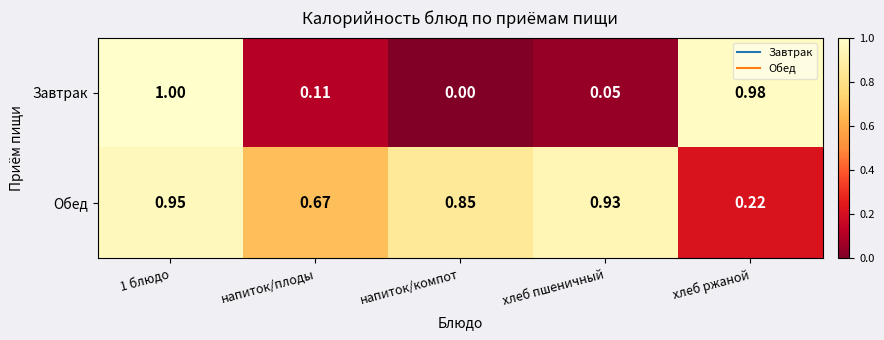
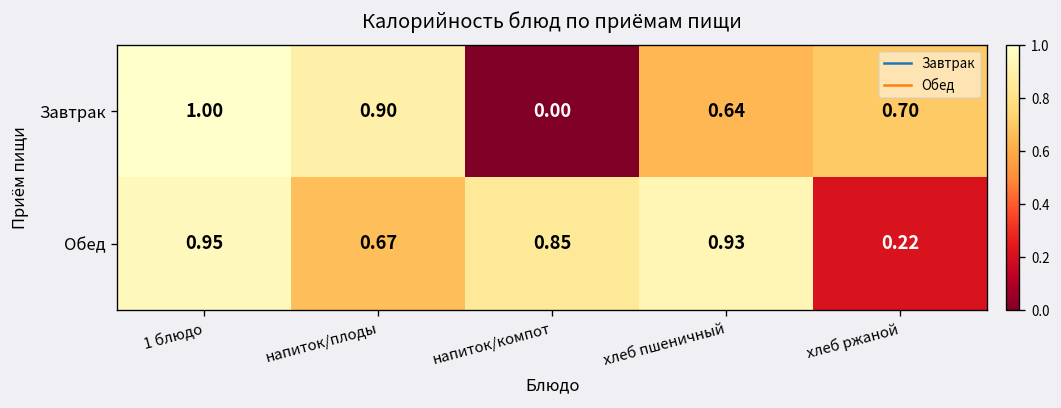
Завтрак, напиток/плоды: 0.11 -> 0.90
Завтрак, хлеб пшеничный: 0.05 -> 0.64
Завтрак, хлеб ржаной: 0.98 -> 0.70
